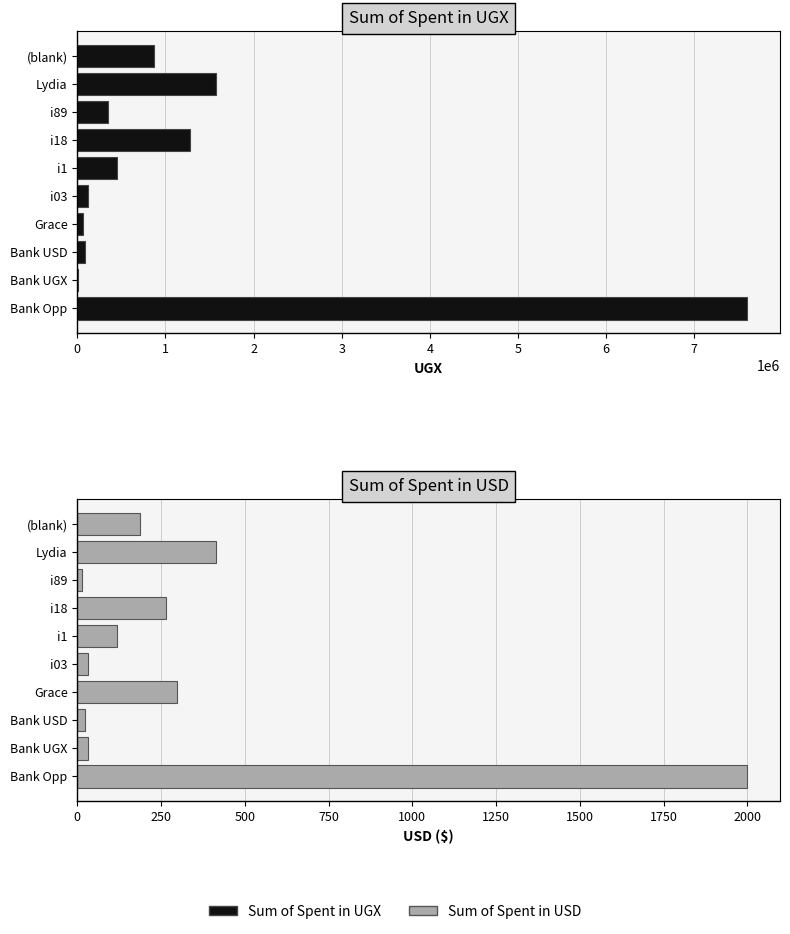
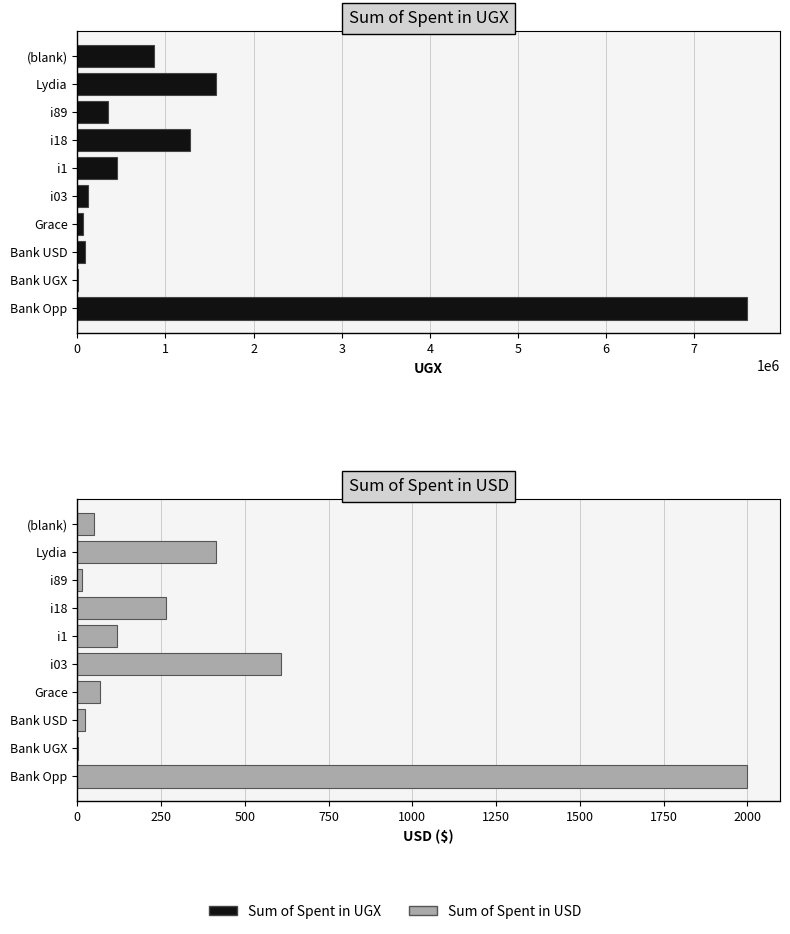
Sum of Spent in USD, (blank): 190 -> 50
Sum of Spent in USD, i03: 30 -> 610
Sum of Spent in USD, Grace: 300 -> 70
Sum of Spent in USD, Bank UGX: 30 -> 0
